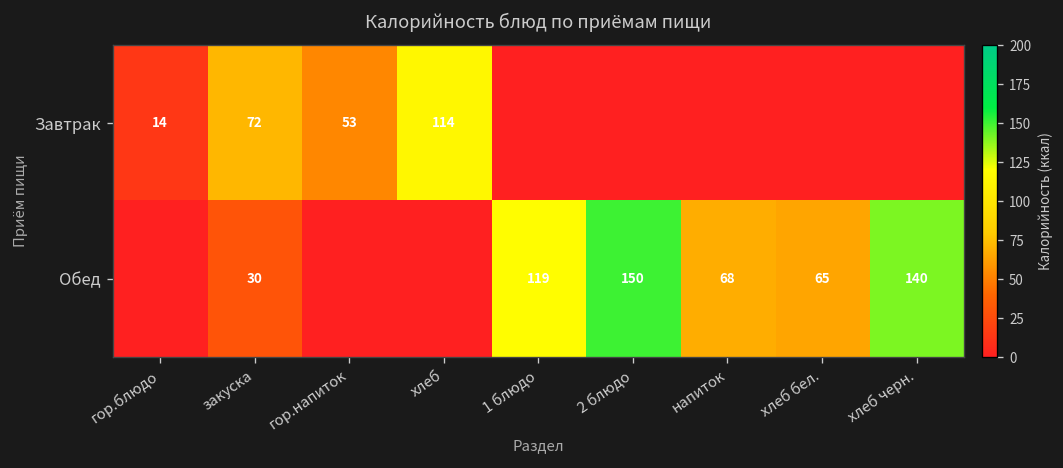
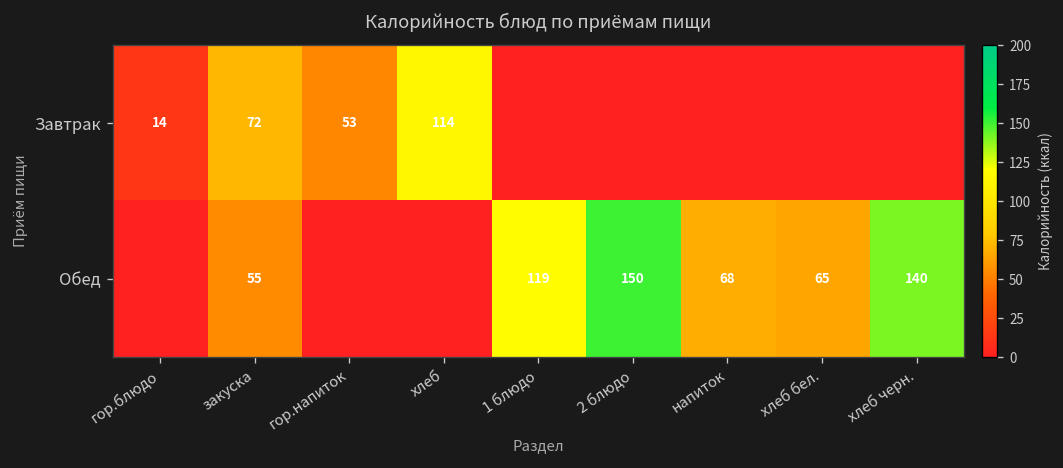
Обед, закуска: 30 -> 55
